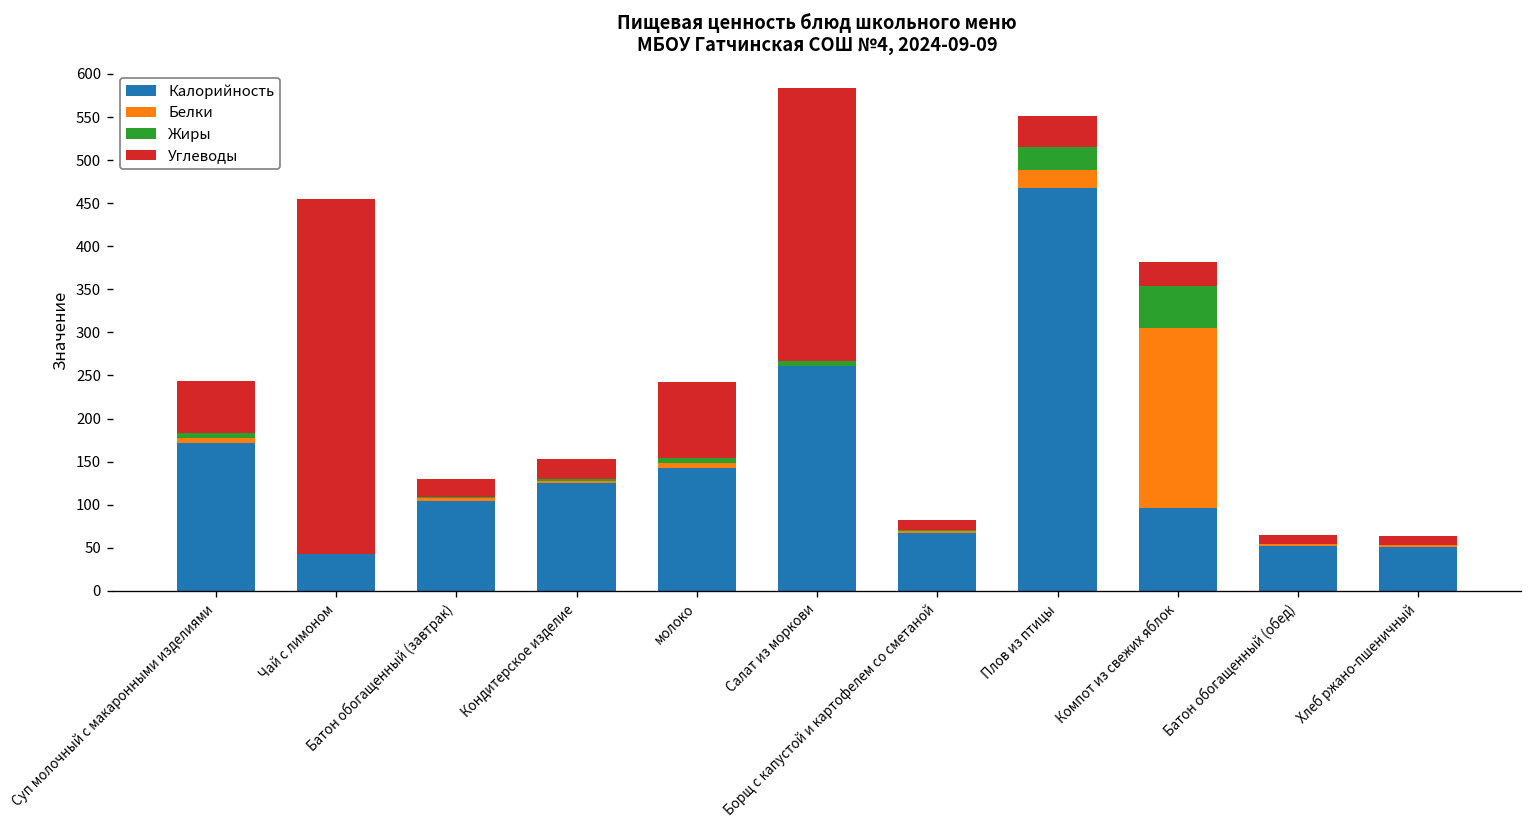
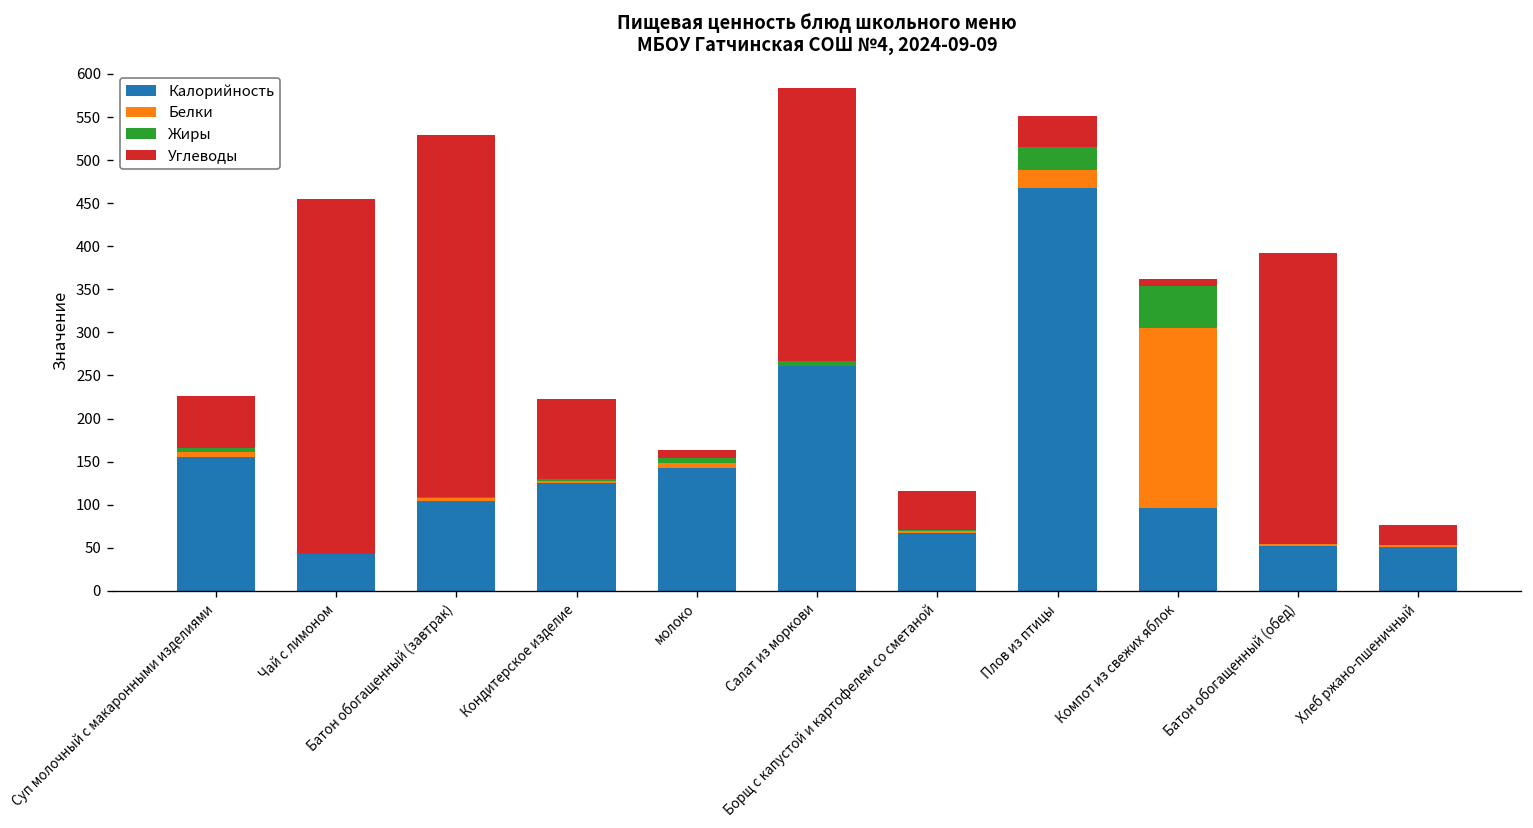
Калорийность, Суп молочный с макаронными изделиями: 170 -> 160
Углеводы, Батон обогащенный (завтрак): 20 -> 420
Углеводы, Кондитерское изделие: 20 -> 90
Углеводы, молоко: 90 -> 10
Углеводы, Борщ с капустой и картофелем со сметаной: 10 -> 40
Углеводы, Компот из свежих яблок: 30 -> 10
Углеводы, Батон обогащенный (обед): 10 -> 340
Углеводы, Хлеб ржано-пшеничный: 10 -> 20
